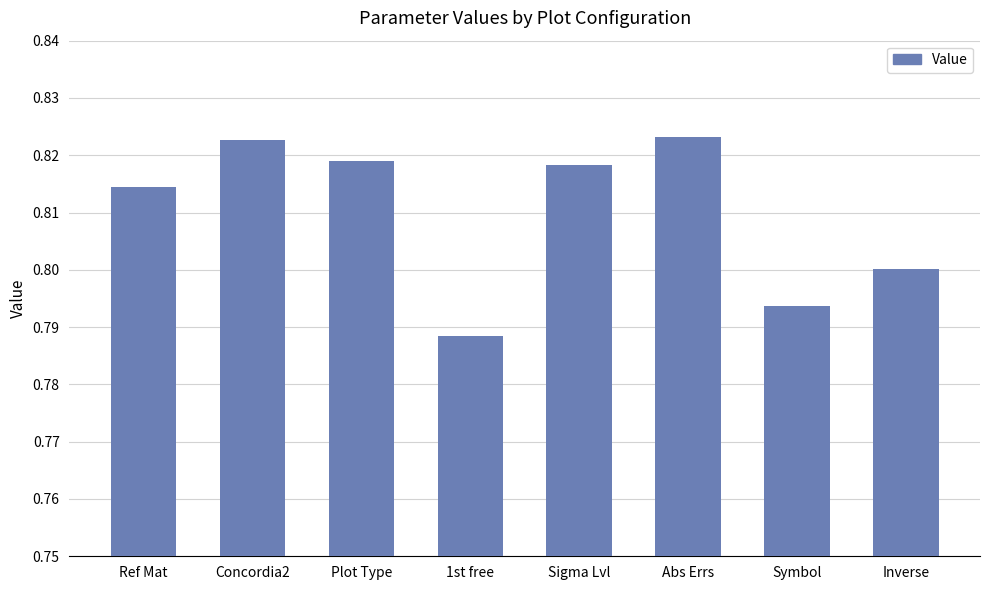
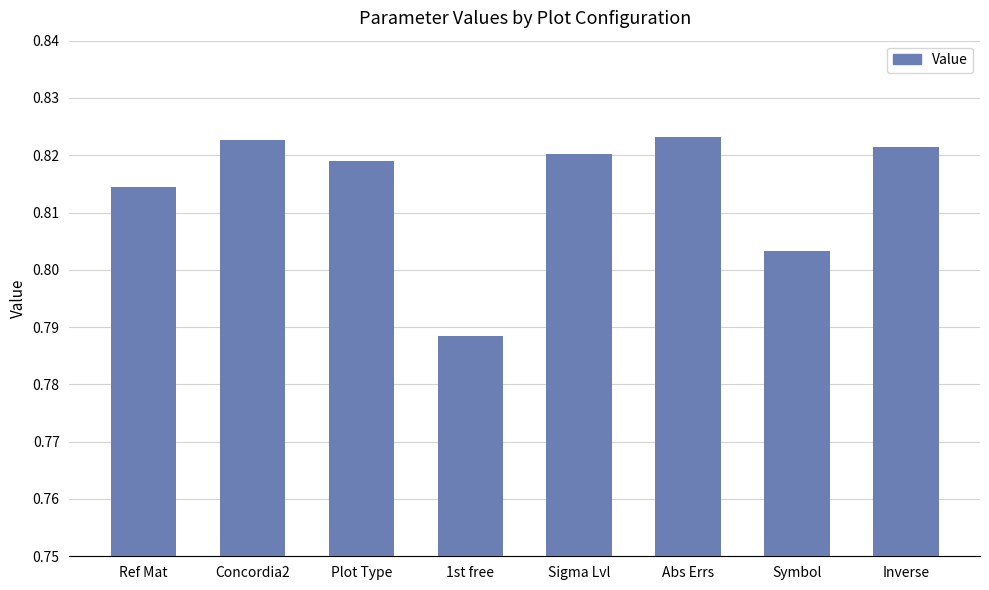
Sigma Lvl: 0.818 -> 0.820
Symbol: 0.794 -> 0.803
Inverse: 0.800 -> 0.822
